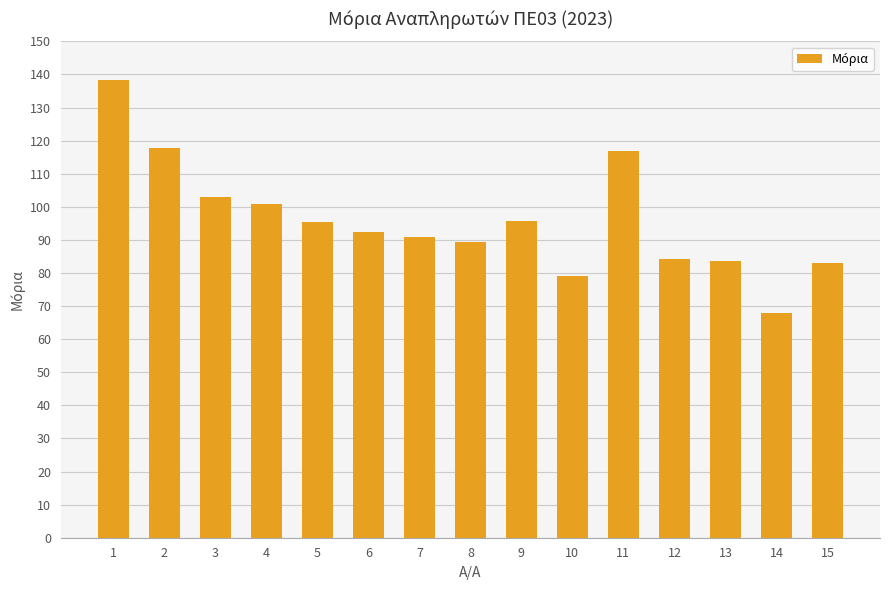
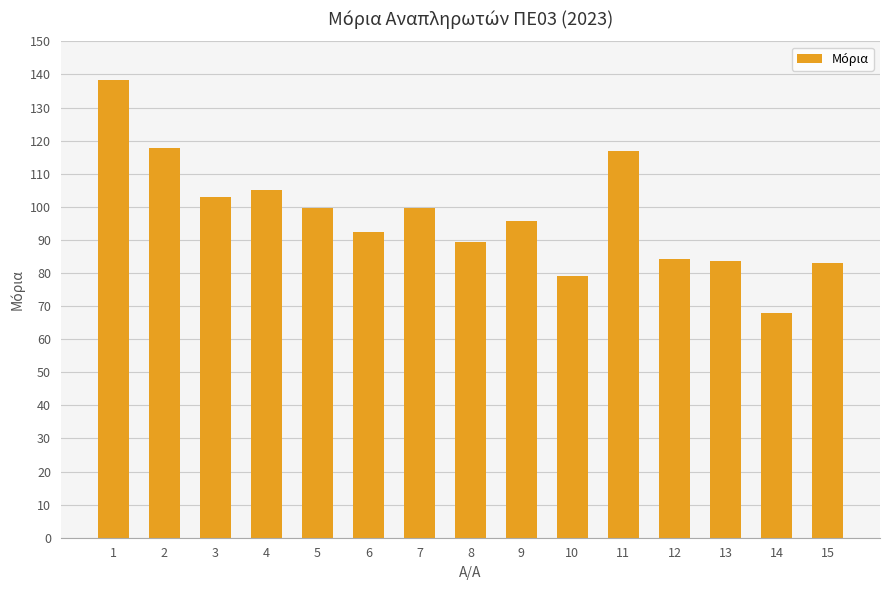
4: 101 -> 105
5: 95 -> 100
7: 91 -> 100
